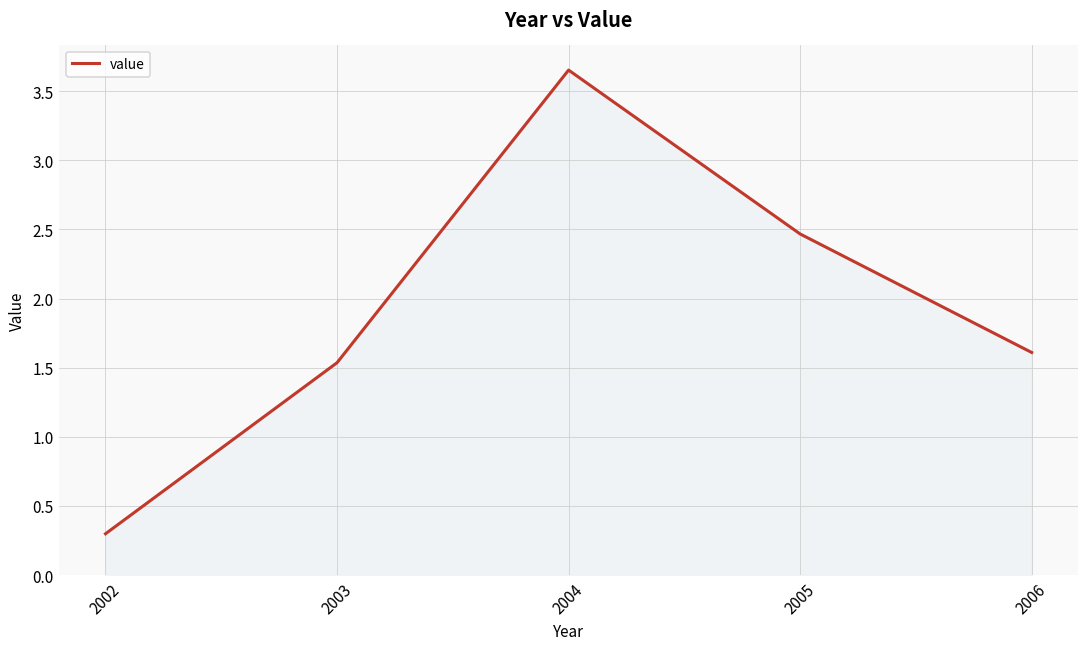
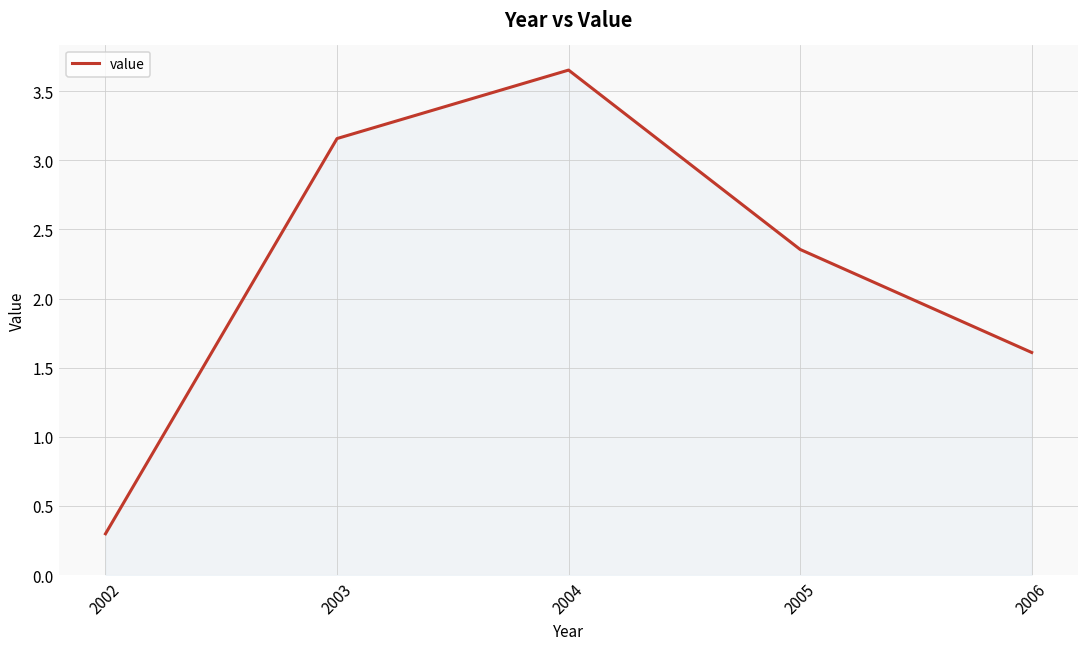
2003: 1.54 -> 3.16
2005: 2.47 -> 2.36
